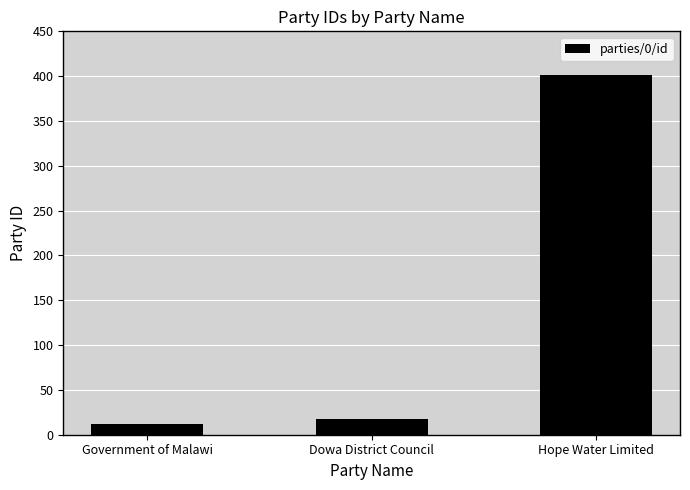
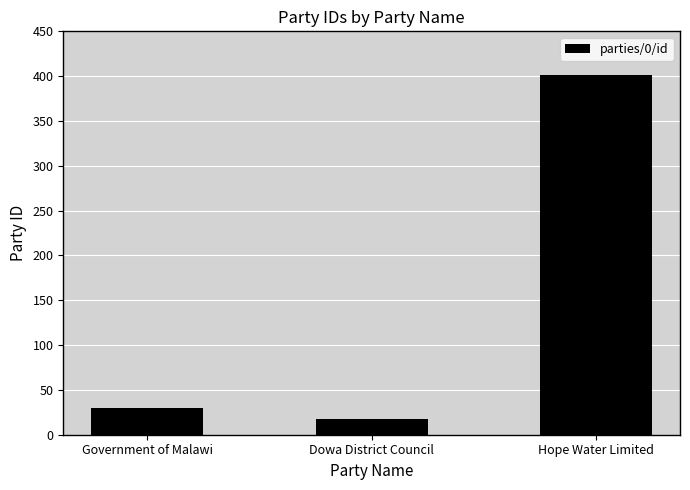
Government of Malawi: 10 -> 30
